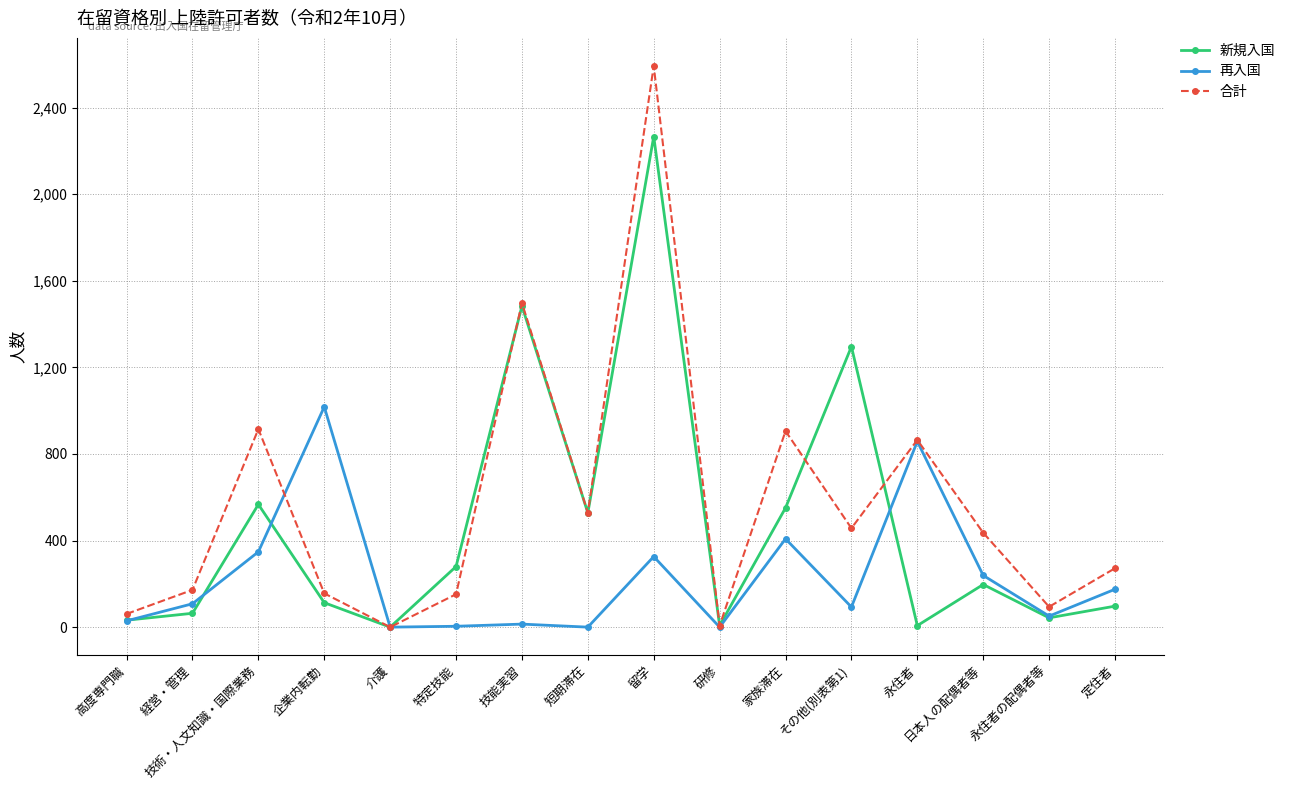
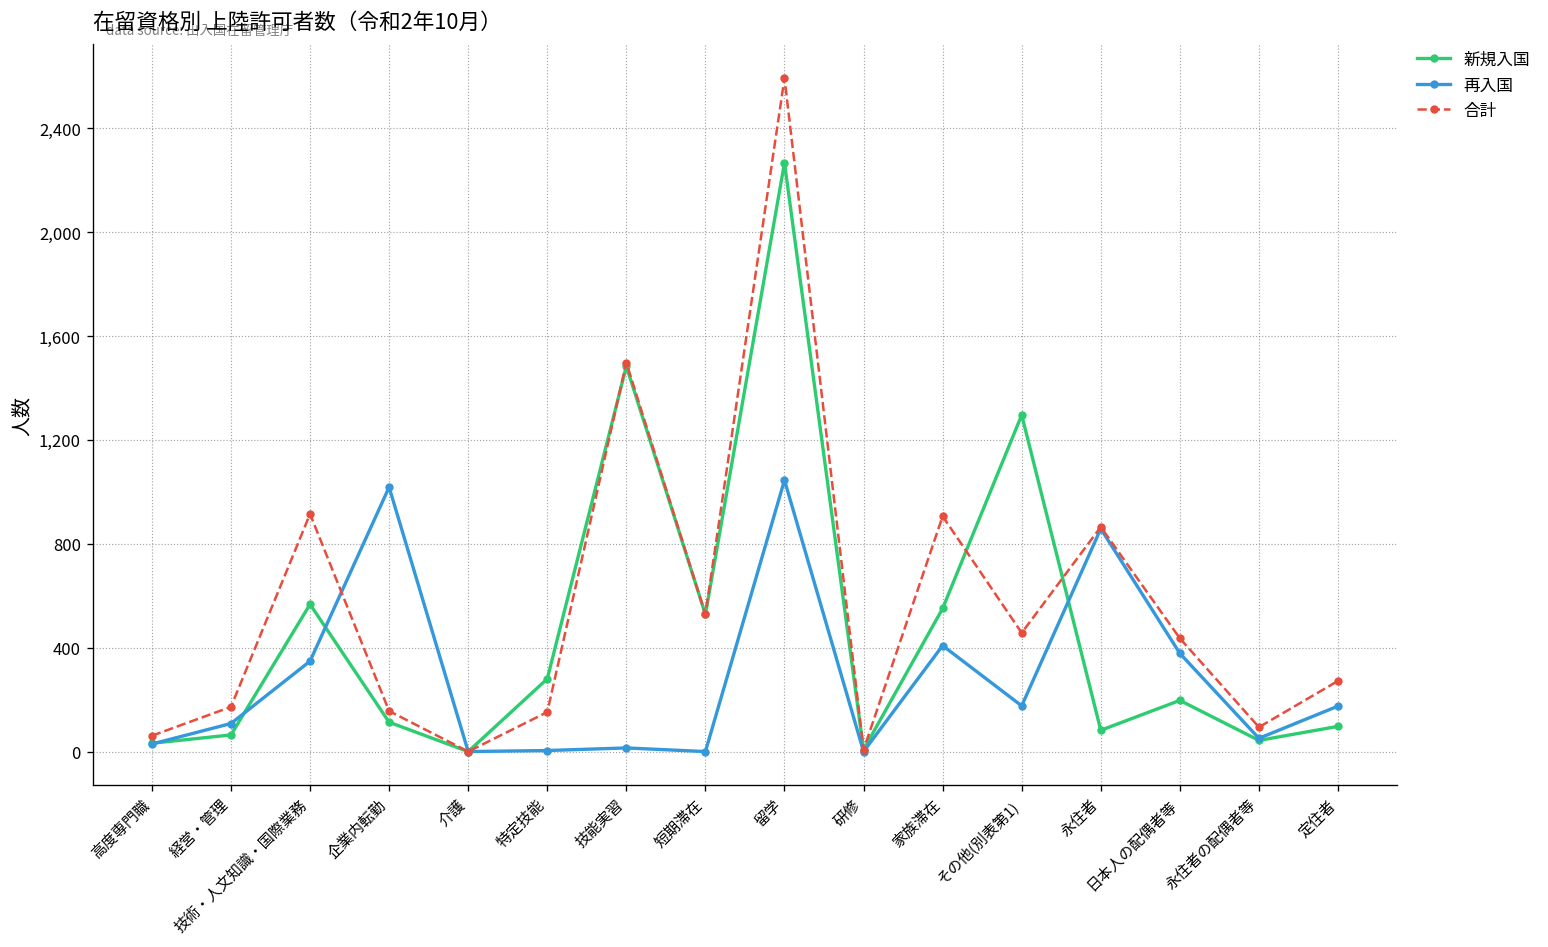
再入国, 留学: 330 -> 1,050
再入国, その他(別表第1): 90 -> 180
新規入国, 永住者: 10 -> 80
再入国, 日本人の配偶者等: 240 -> 380
